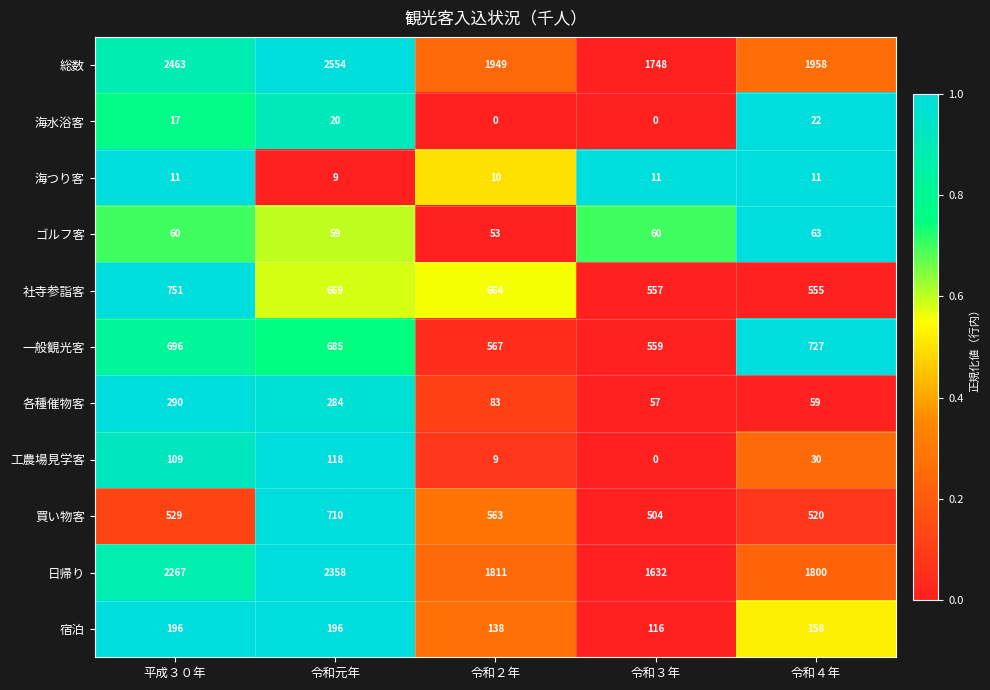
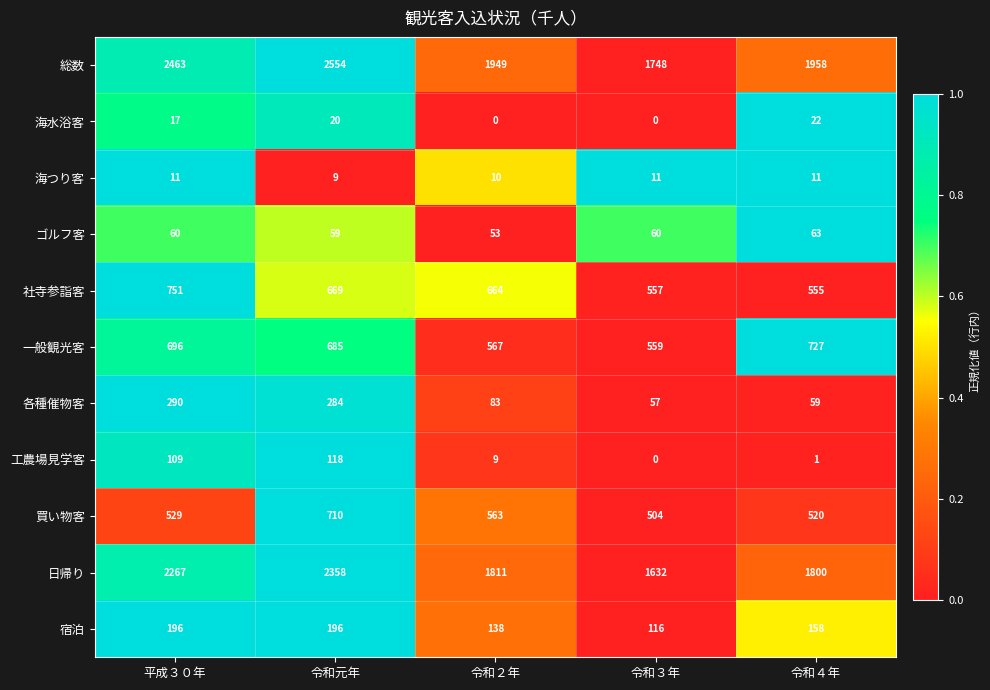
工農場見学客, 令和４年: 30 -> 1
